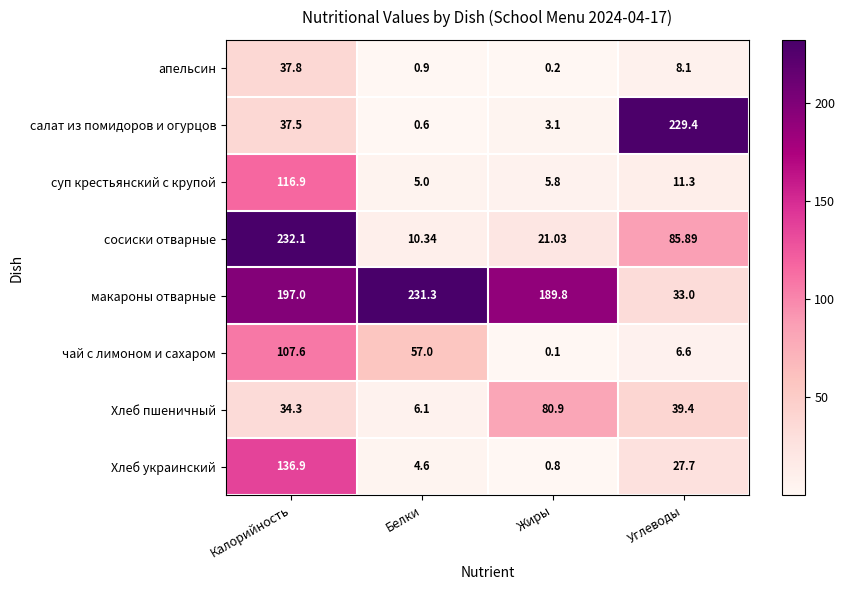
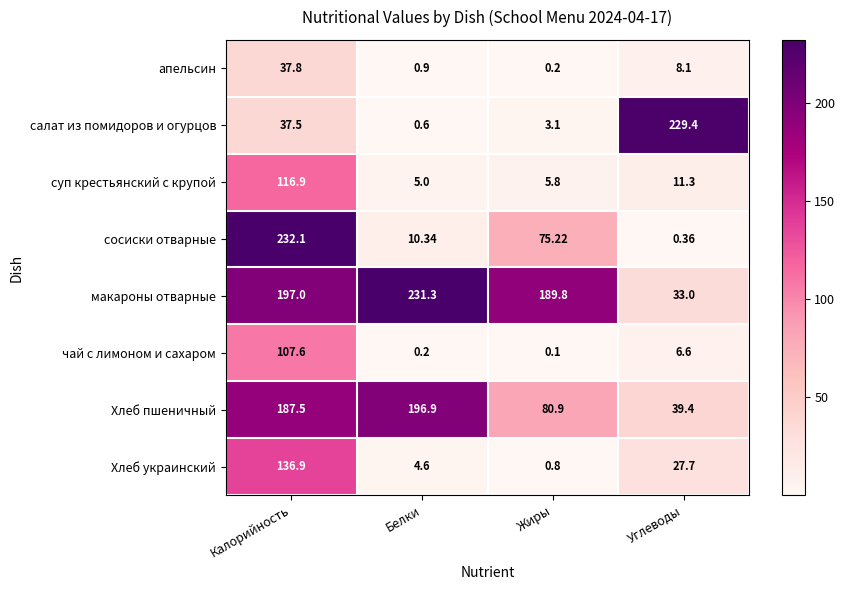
сосиски отварные, Жиры: 21.03 -> 75.22
сосиски отварные, Углеводы: 85.89 -> 0.36
чай с лимоном и сахаром, Белки: 57.0 -> 0.2
Хлеб пшеничный, Калорийность: 34.3 -> 187.5
Хлеб пшеничный, Белки: 6.1 -> 196.9
